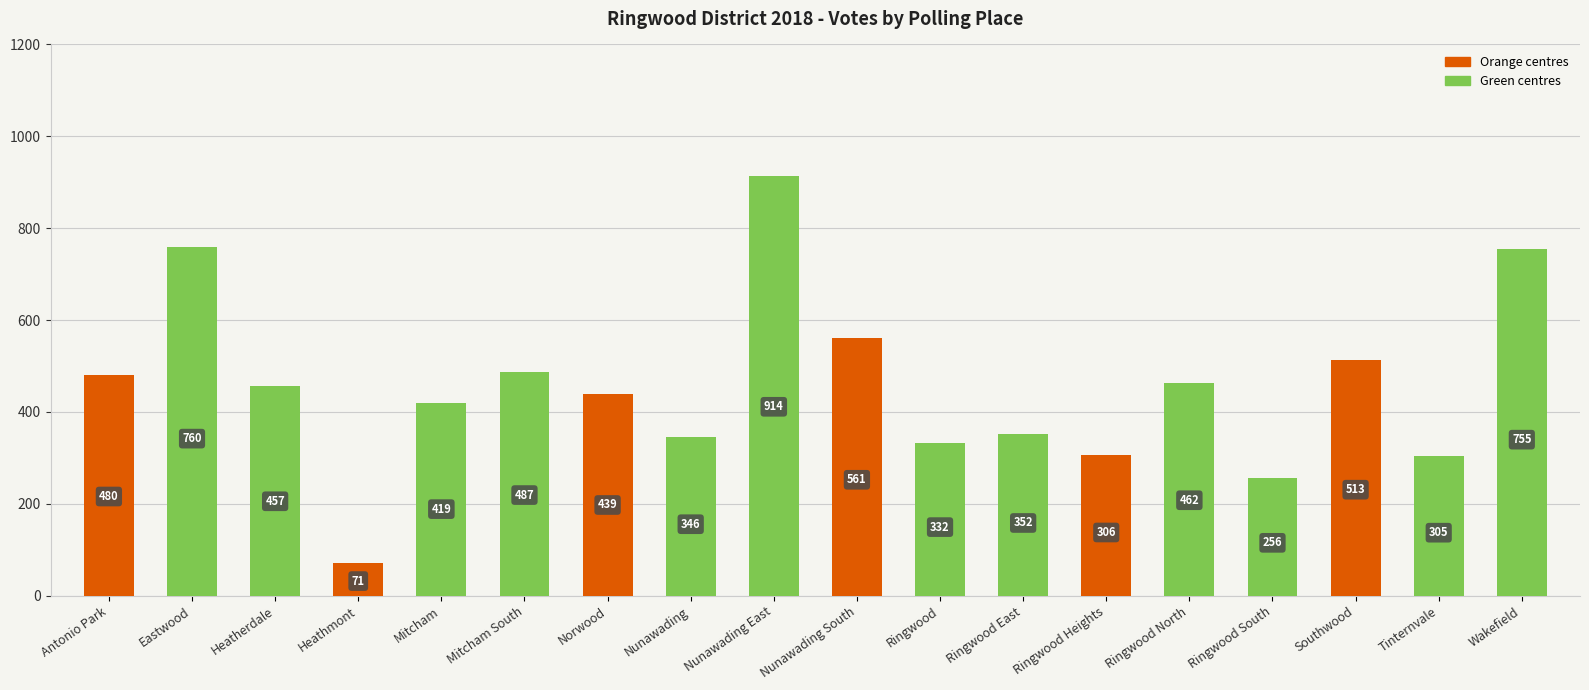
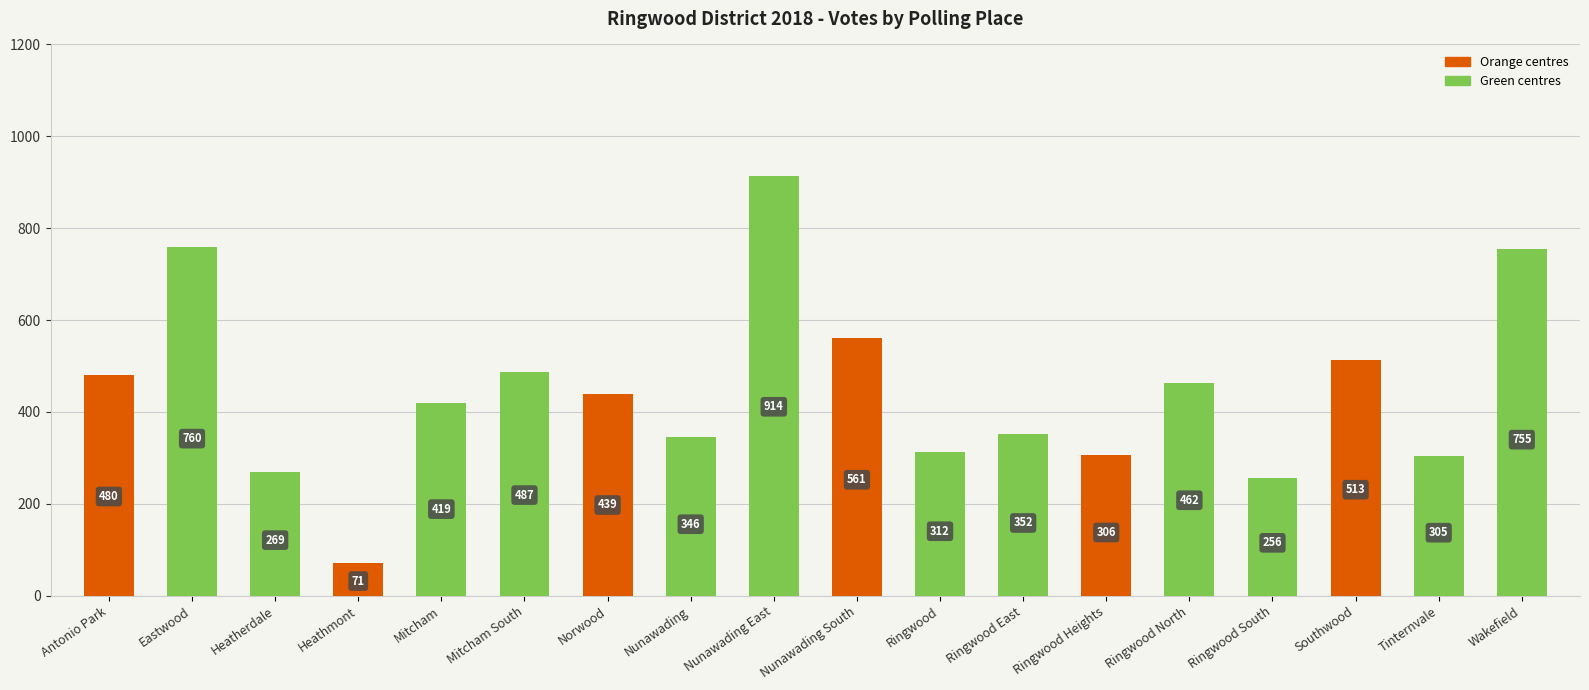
Heatherdale: 457 -> 269
Ringwood: 332 -> 312
